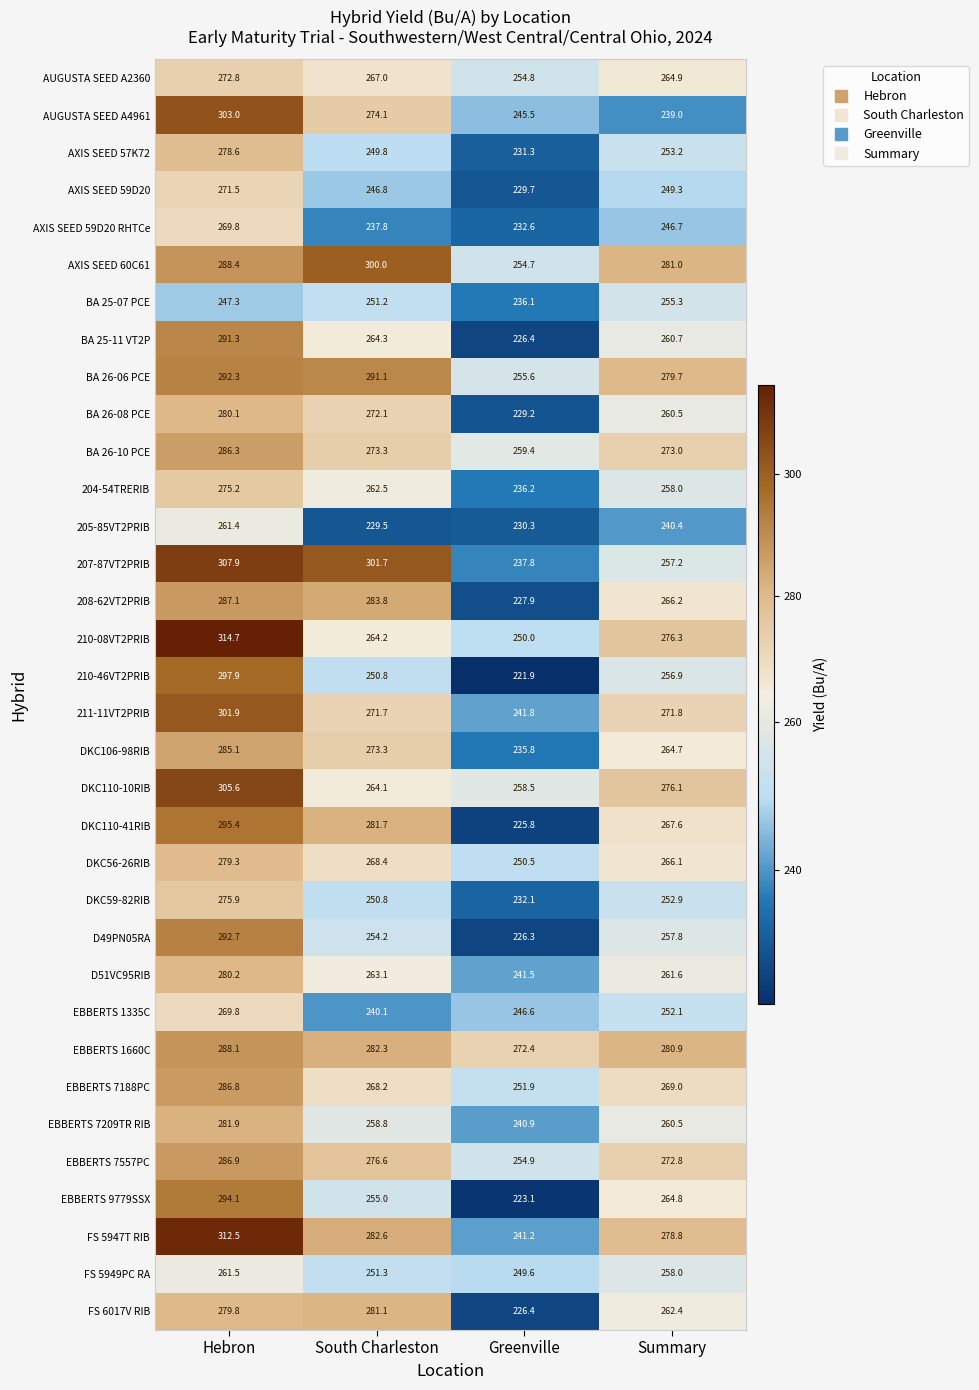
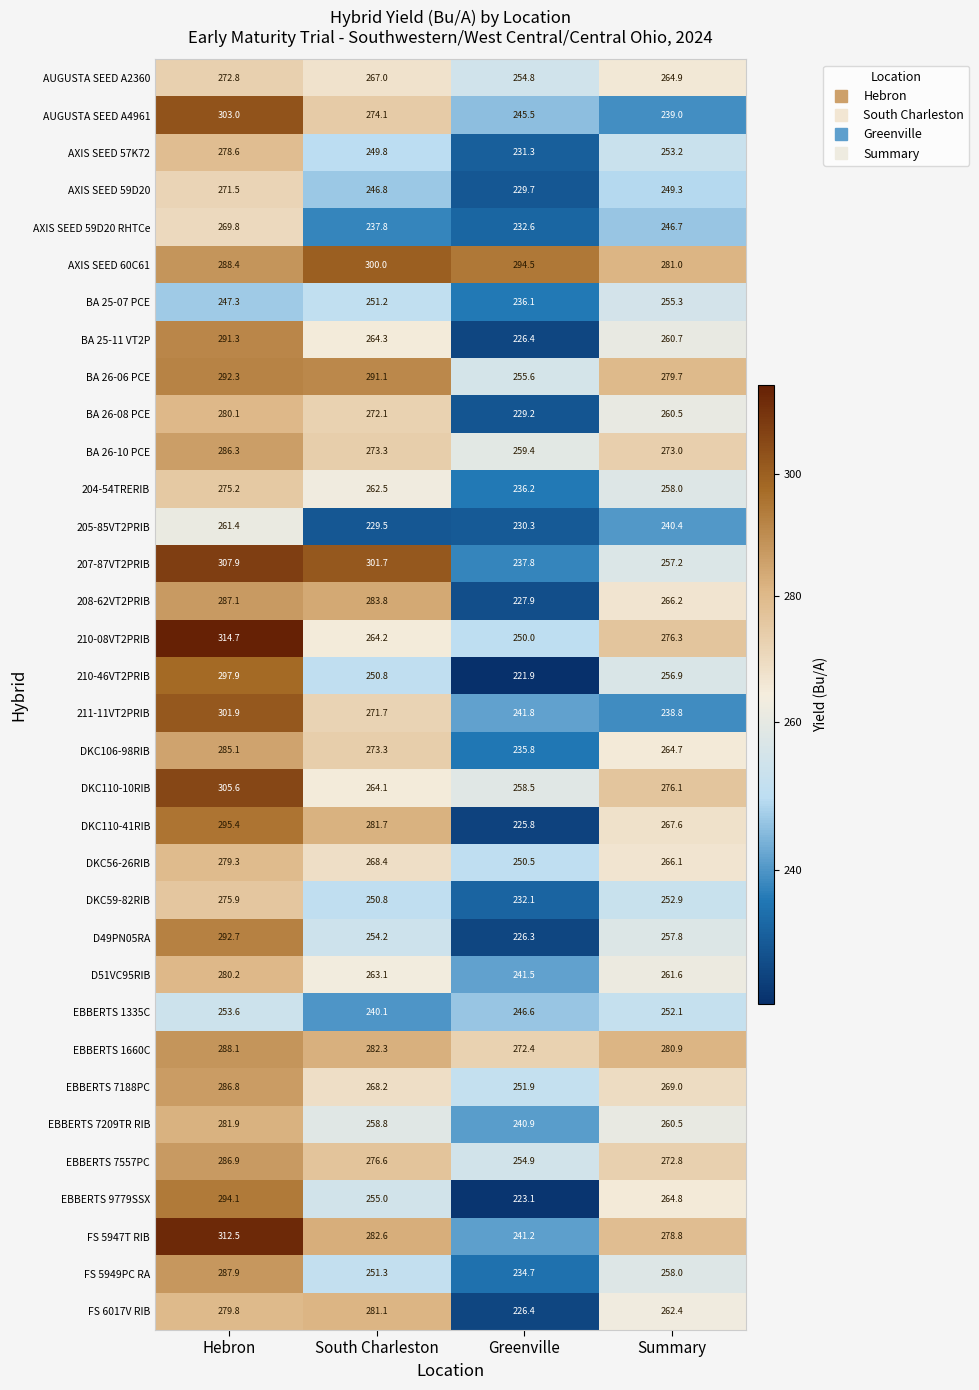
AXIS SEED 60C61, Greenville: 254.7 -> 294.5
211-11VT2PRIB, Summary: 271.8 -> 238.8
EBBERTS 1335C, Hebron: 269.8 -> 253.6
FS 5949PC RA, Hebron: 261.5 -> 287.9
FS 5949PC RA, Greenville: 249.6 -> 234.7
